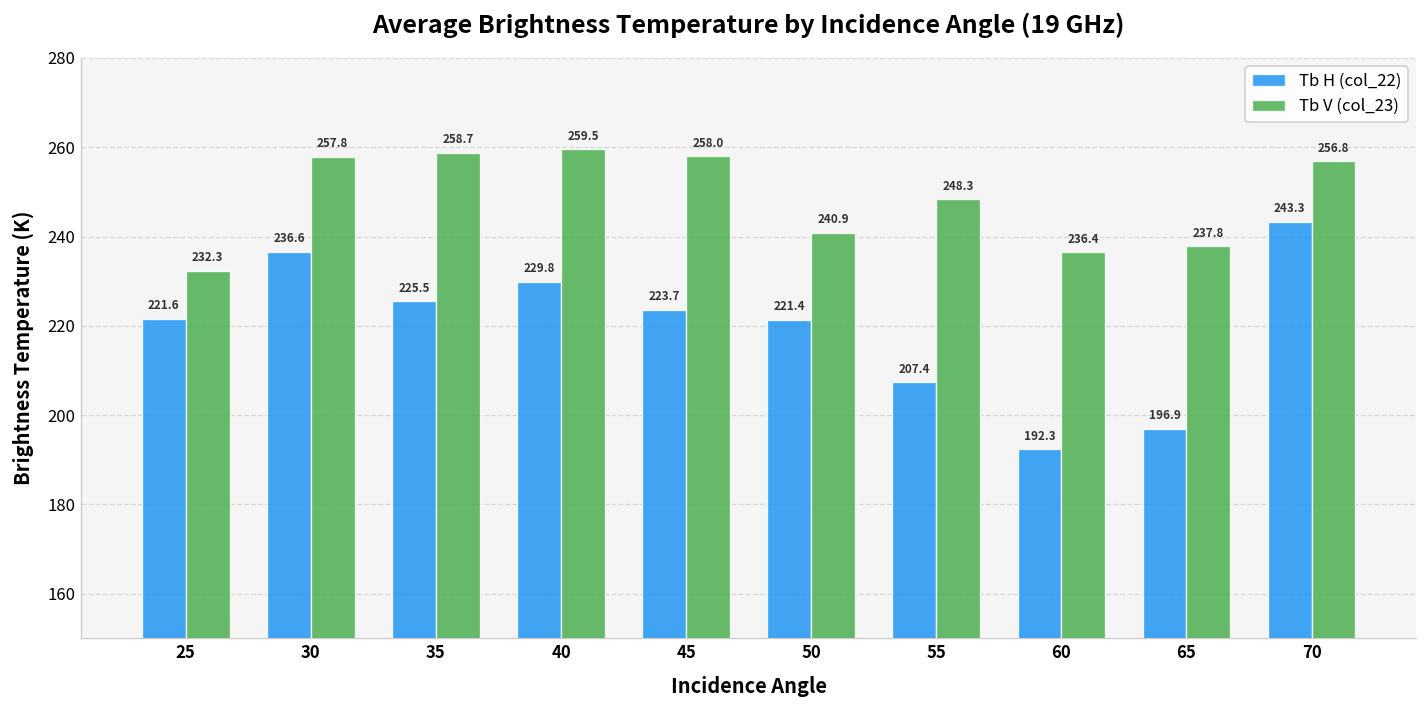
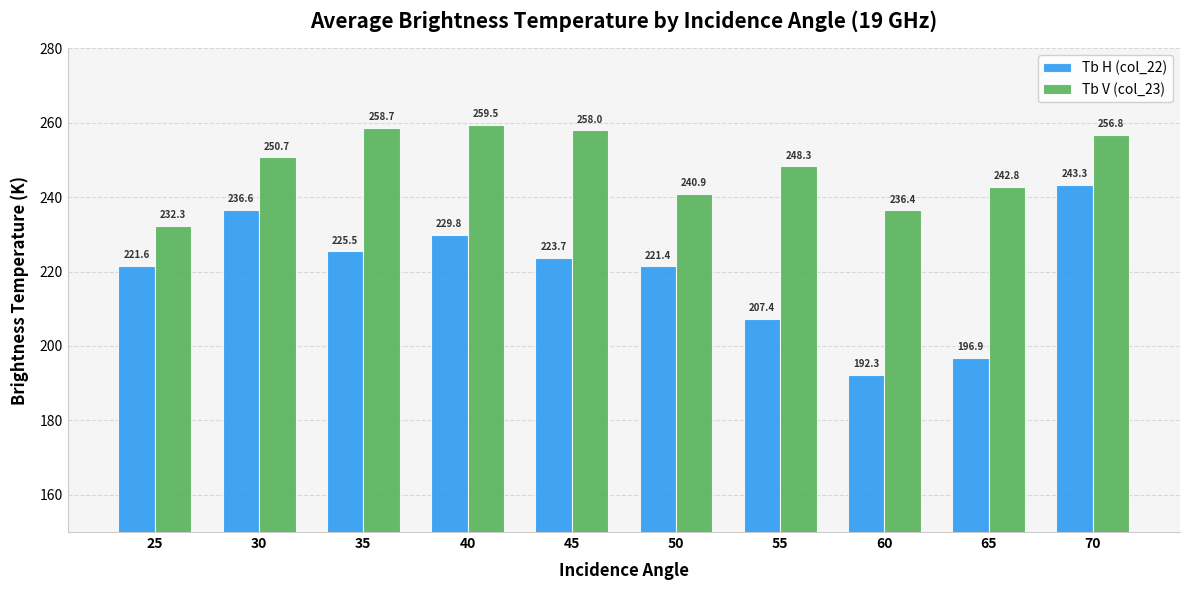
Tb V (col_23), 30: 257.8 -> 250.7
Tb V (col_23), 65: 237.8 -> 242.8
